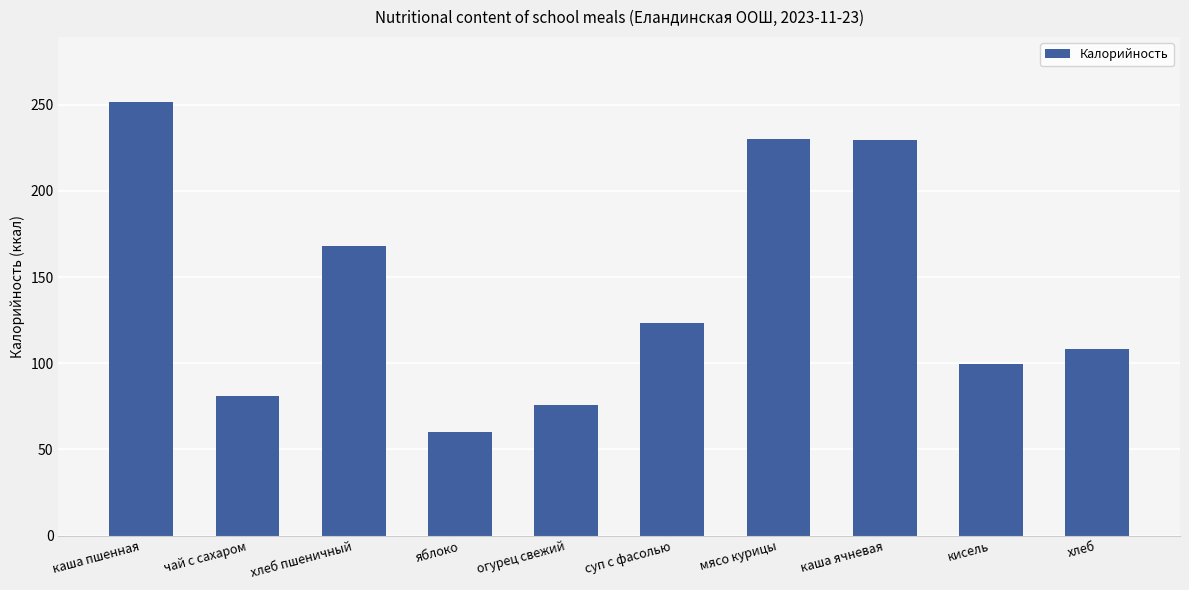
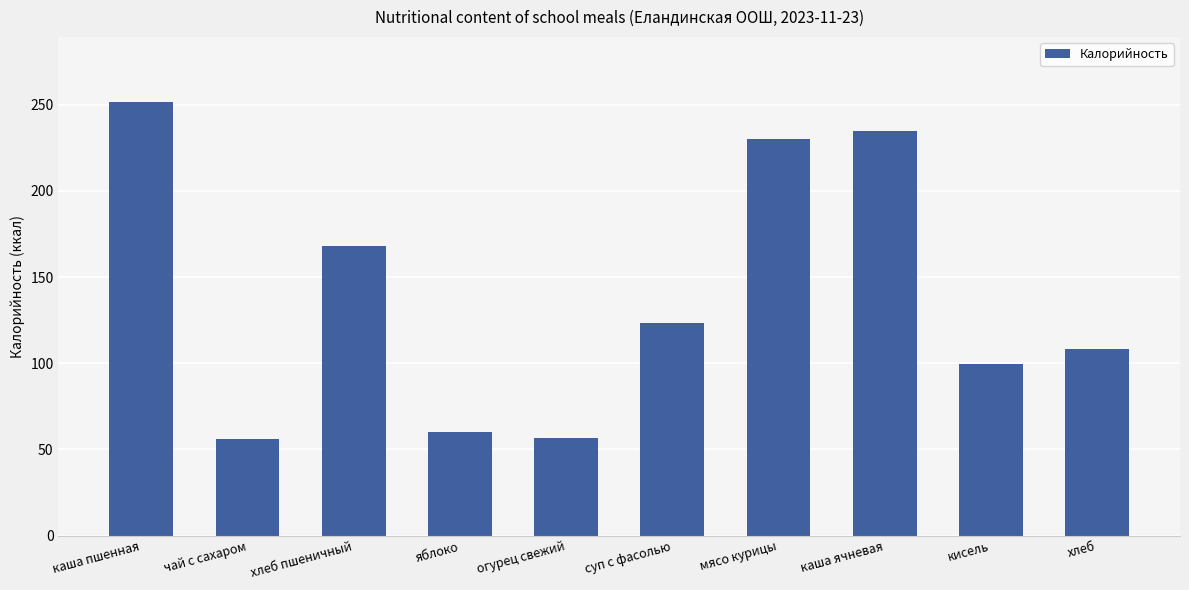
чай с сахаром: 81 -> 56
огурец свежий: 76 -> 56
каша ячневая: 230 -> 235
